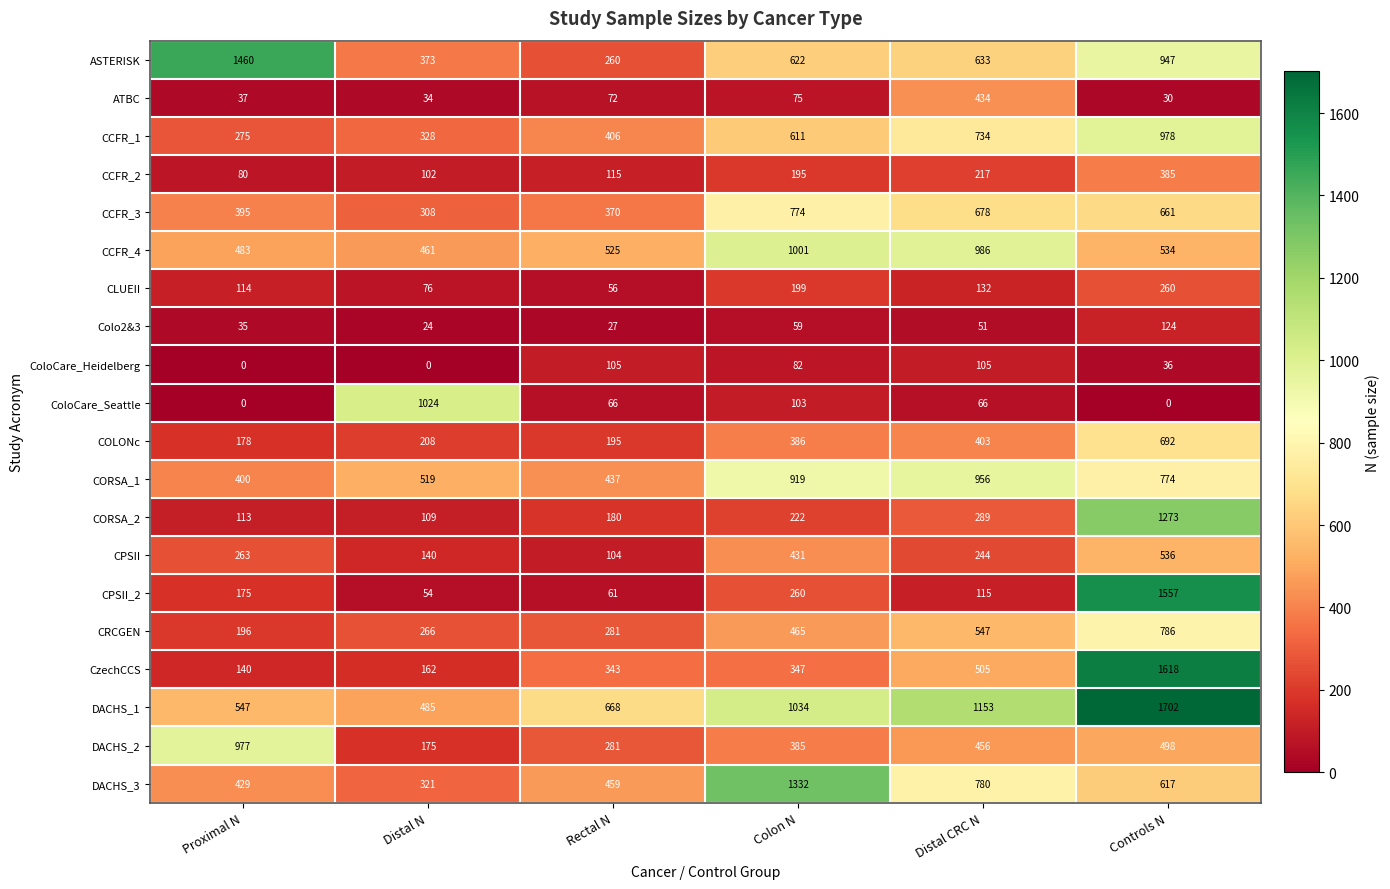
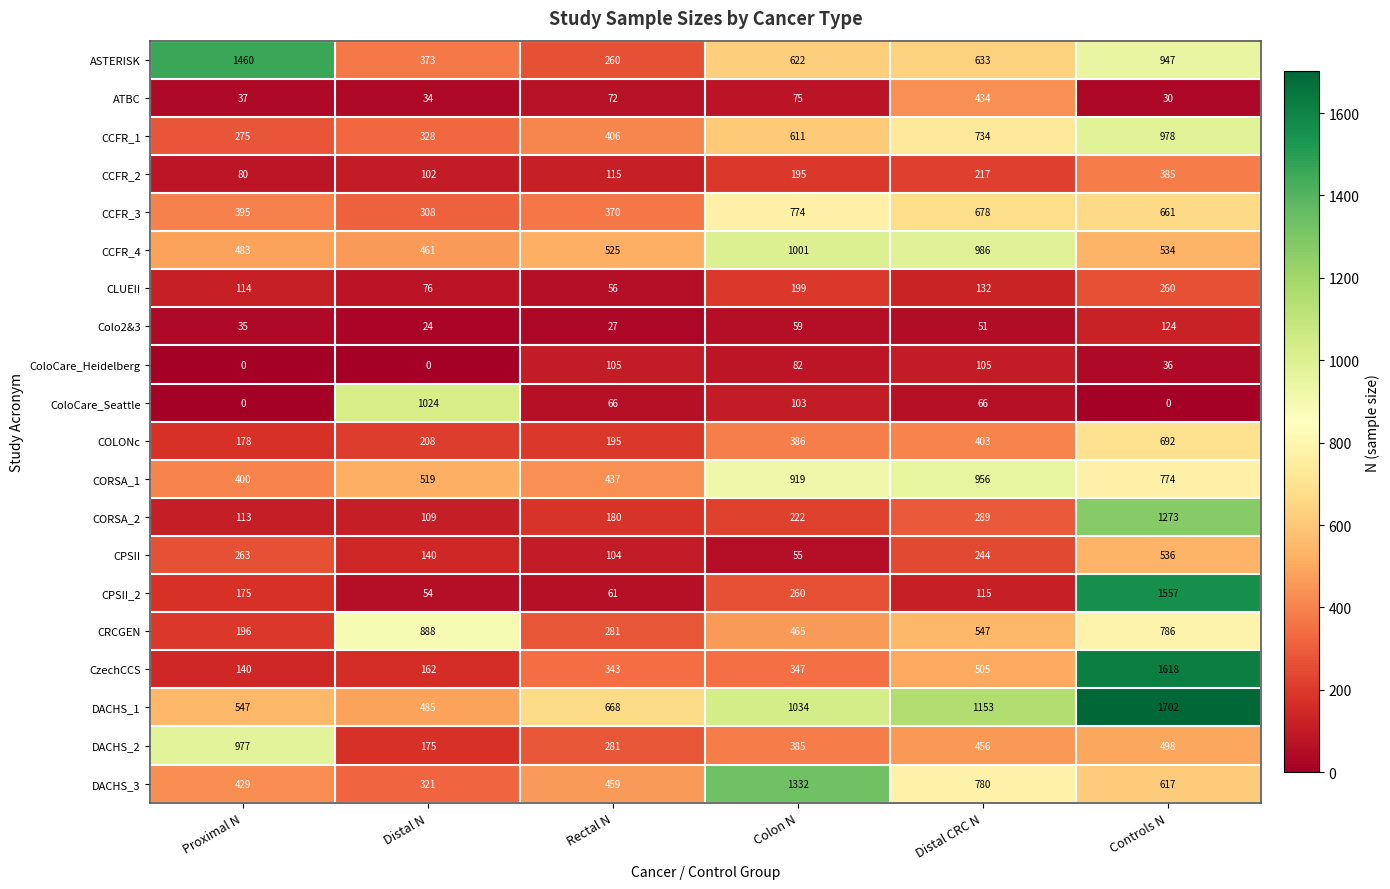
CPSII, Colon N: 431 -> 55
CRCGEN, Distal N: 266 -> 888
